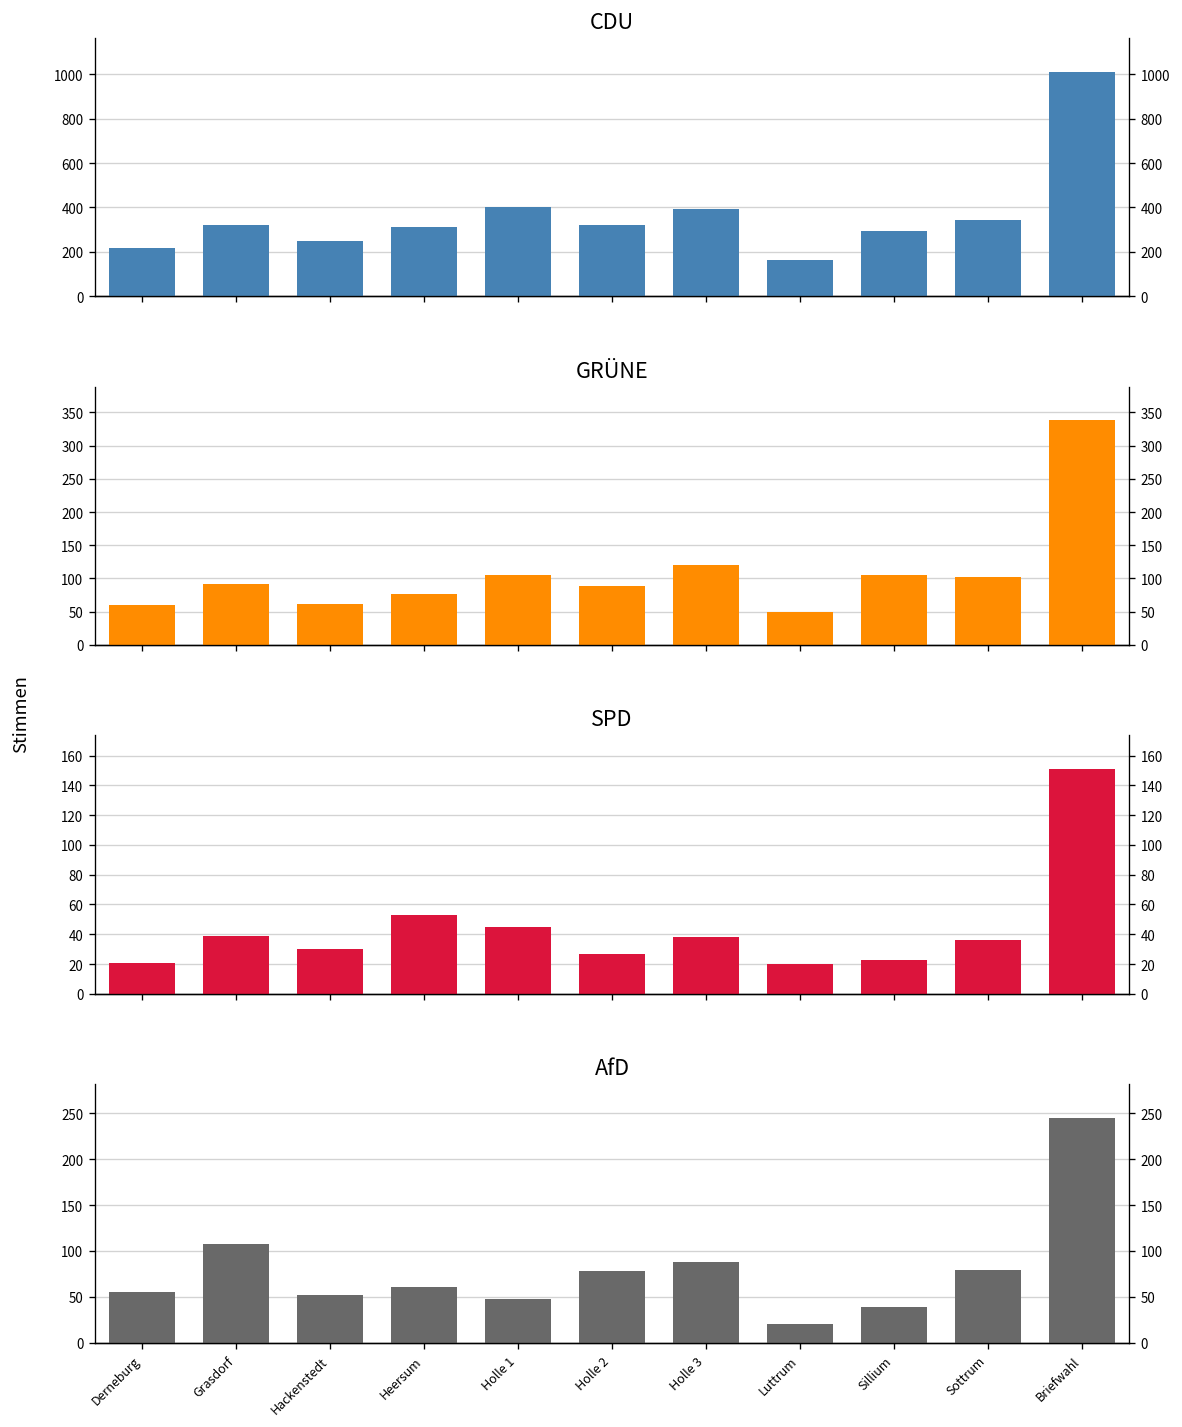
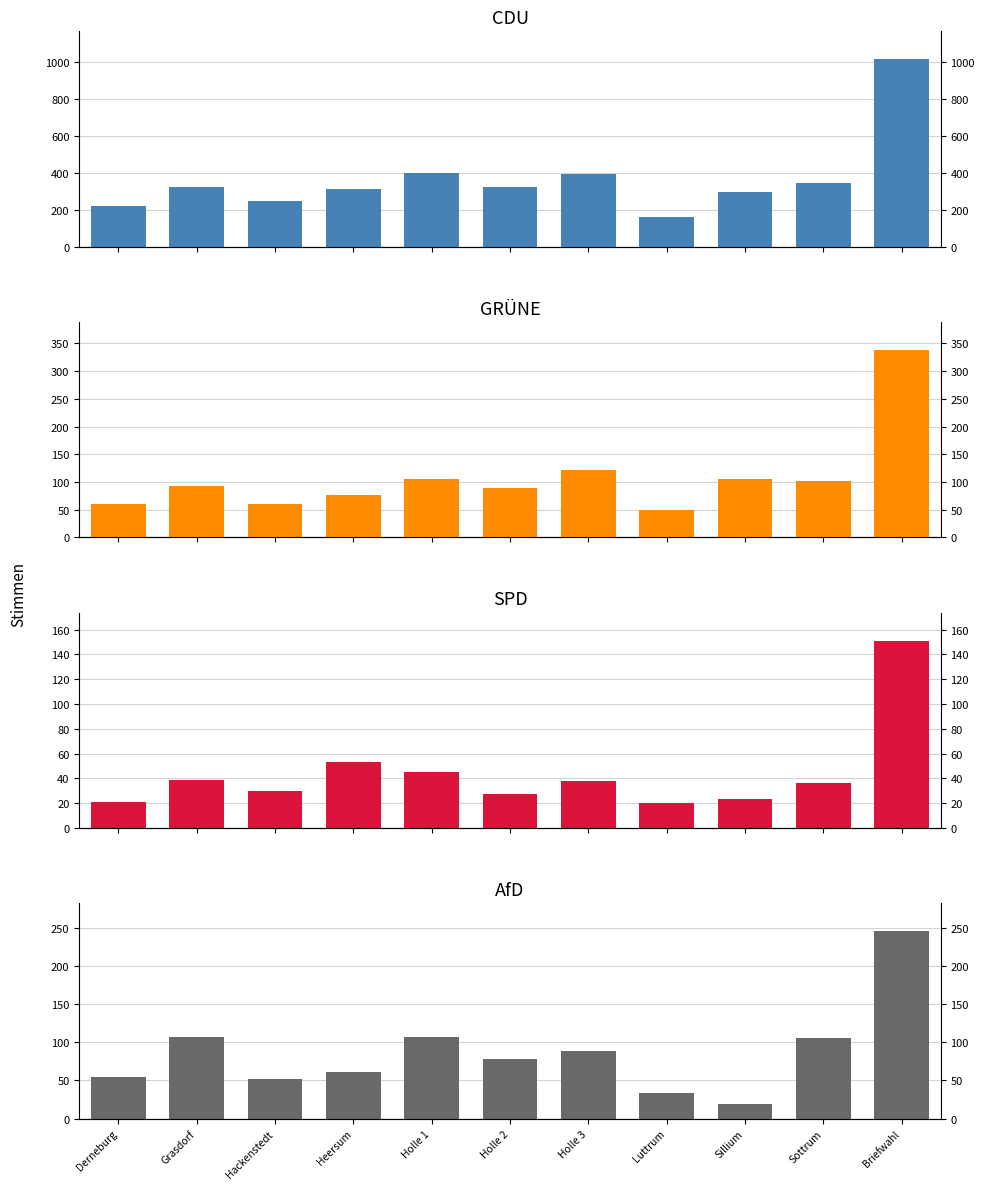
AfD, Holle 1: 50 -> 110
AfD, Luttrum: 20 -> 30
AfD, Sillium: 40 -> 20
AfD, Sottrum: 80 -> 110
